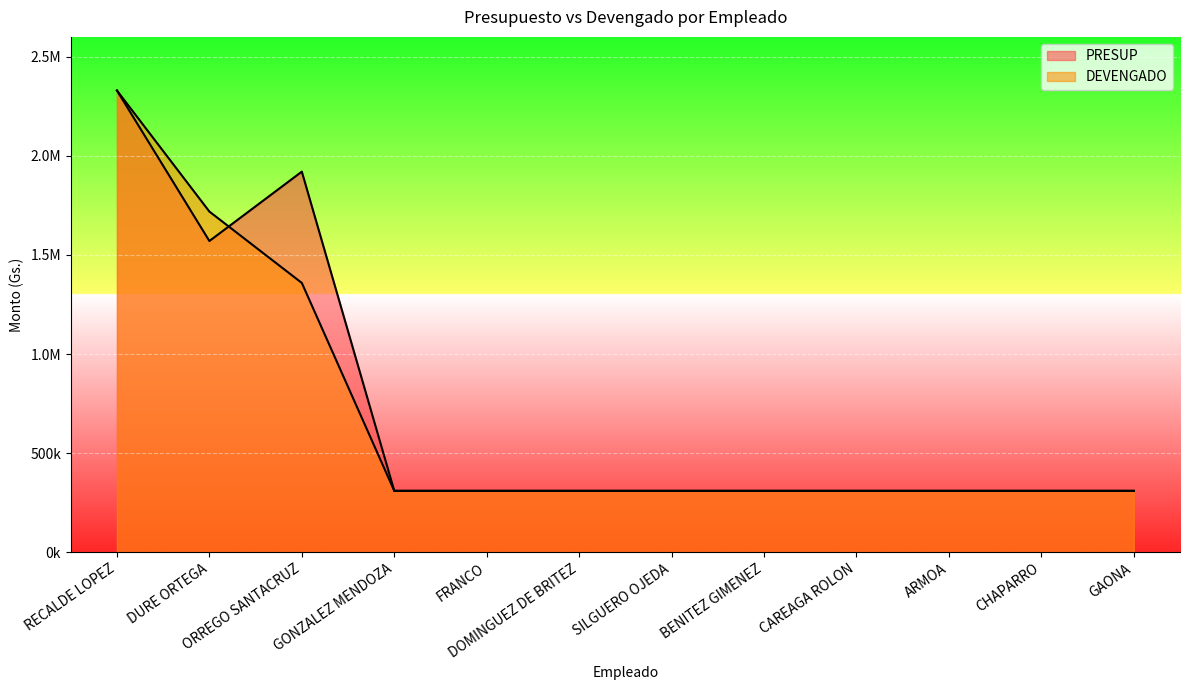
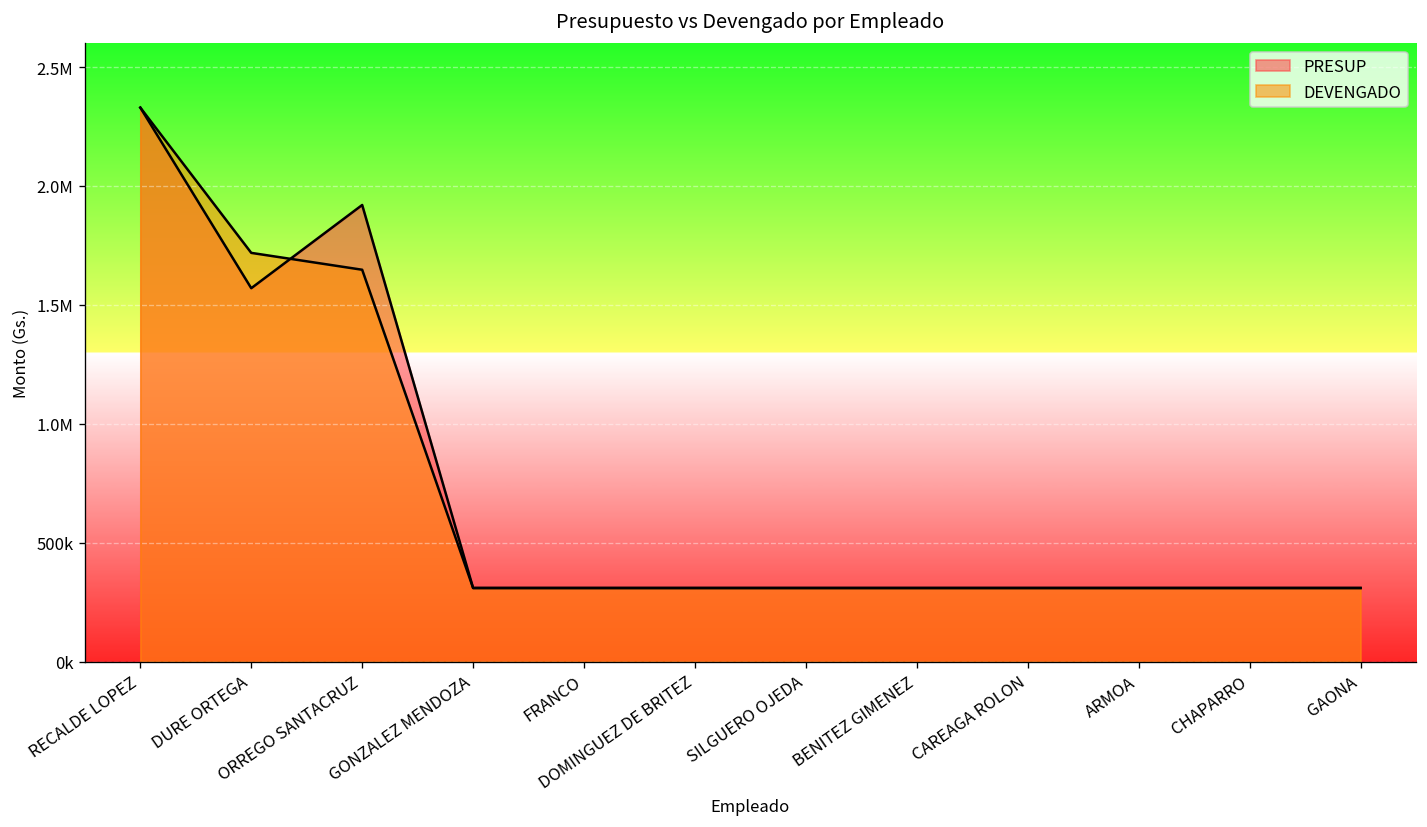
DEVENGADO, ORREGO SANTACRUZ: 1360000 -> 1650000
